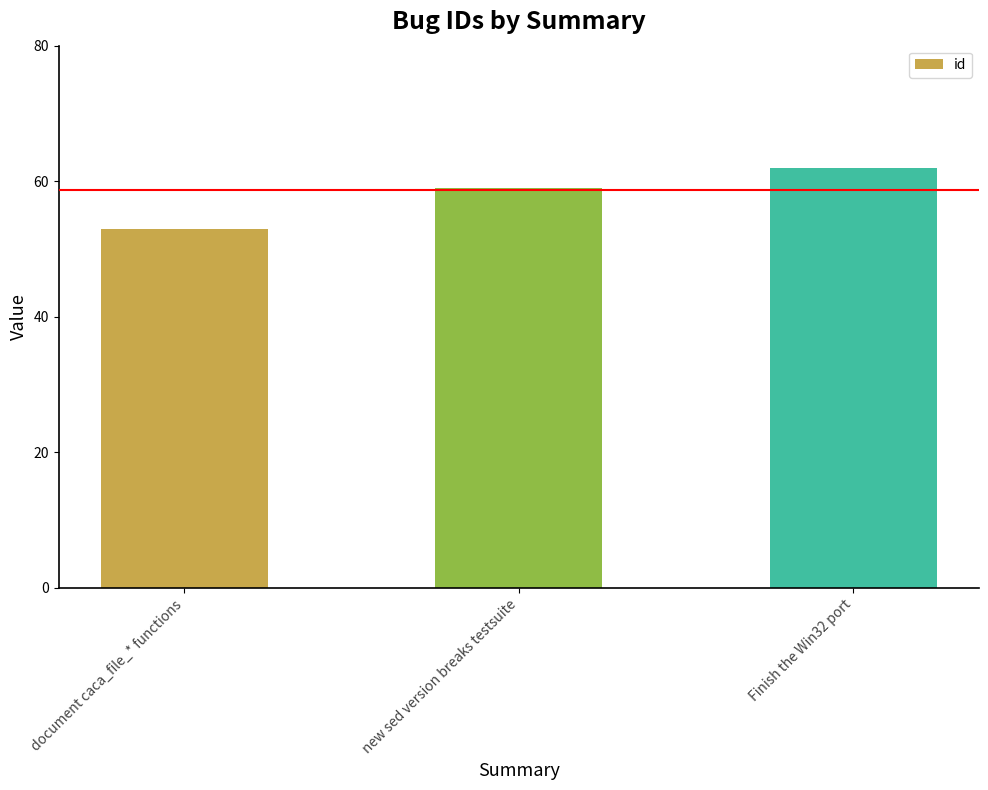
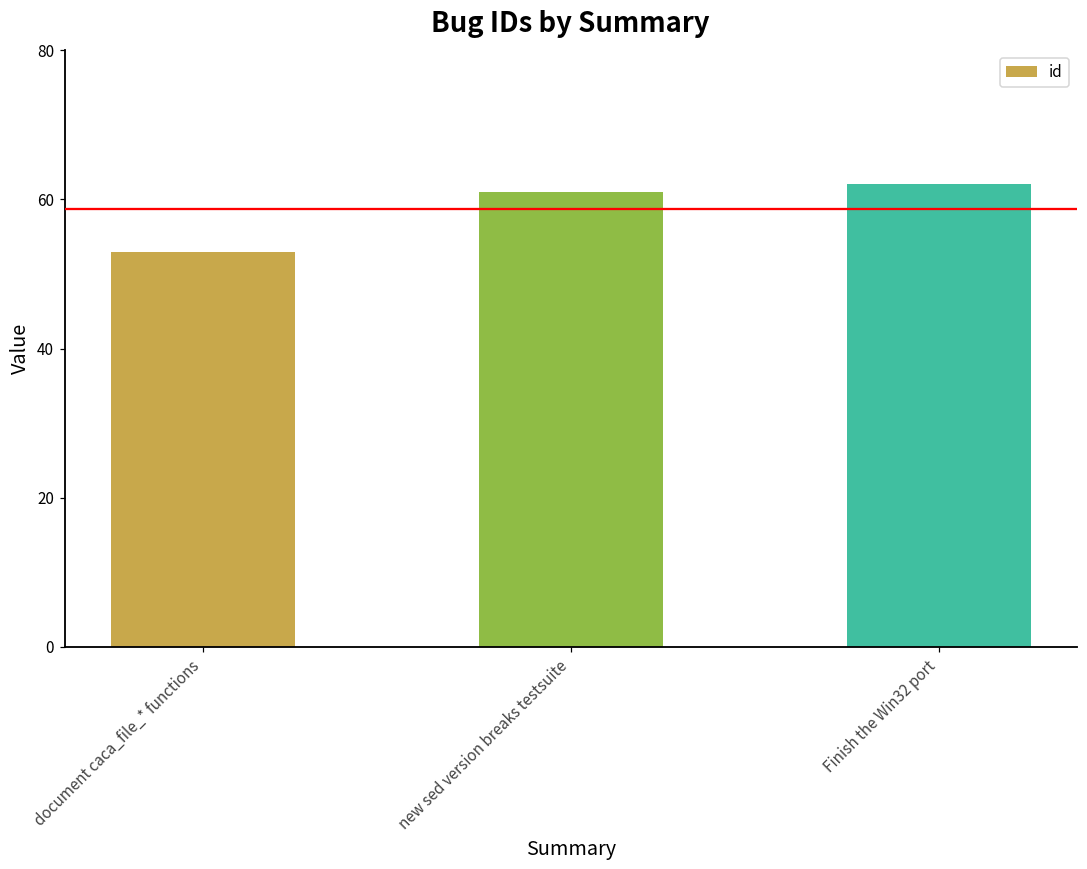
new sed version breaks testsuite: 59 -> 61
